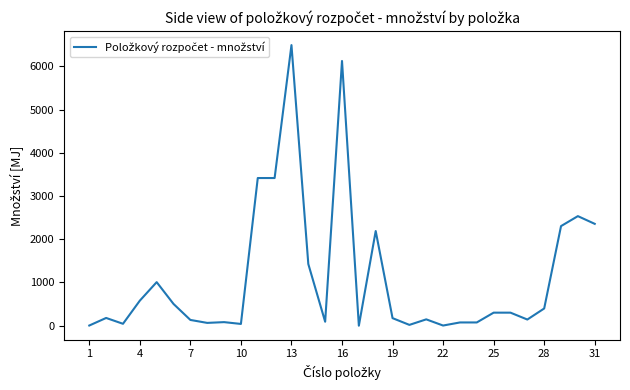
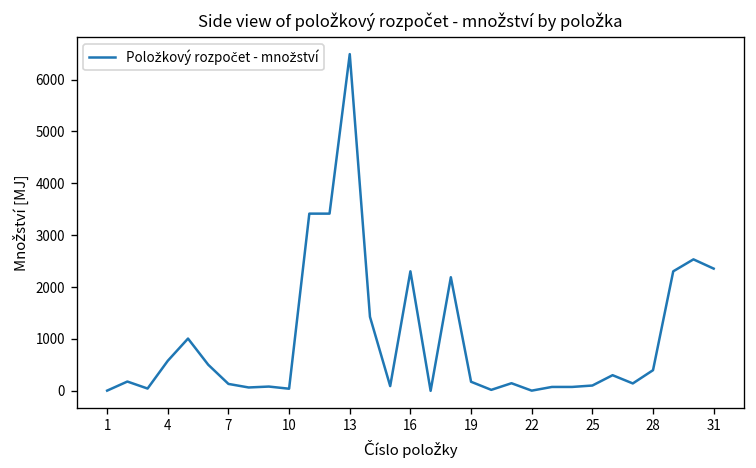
16: 6100 -> 2300
25: 300 -> 100
